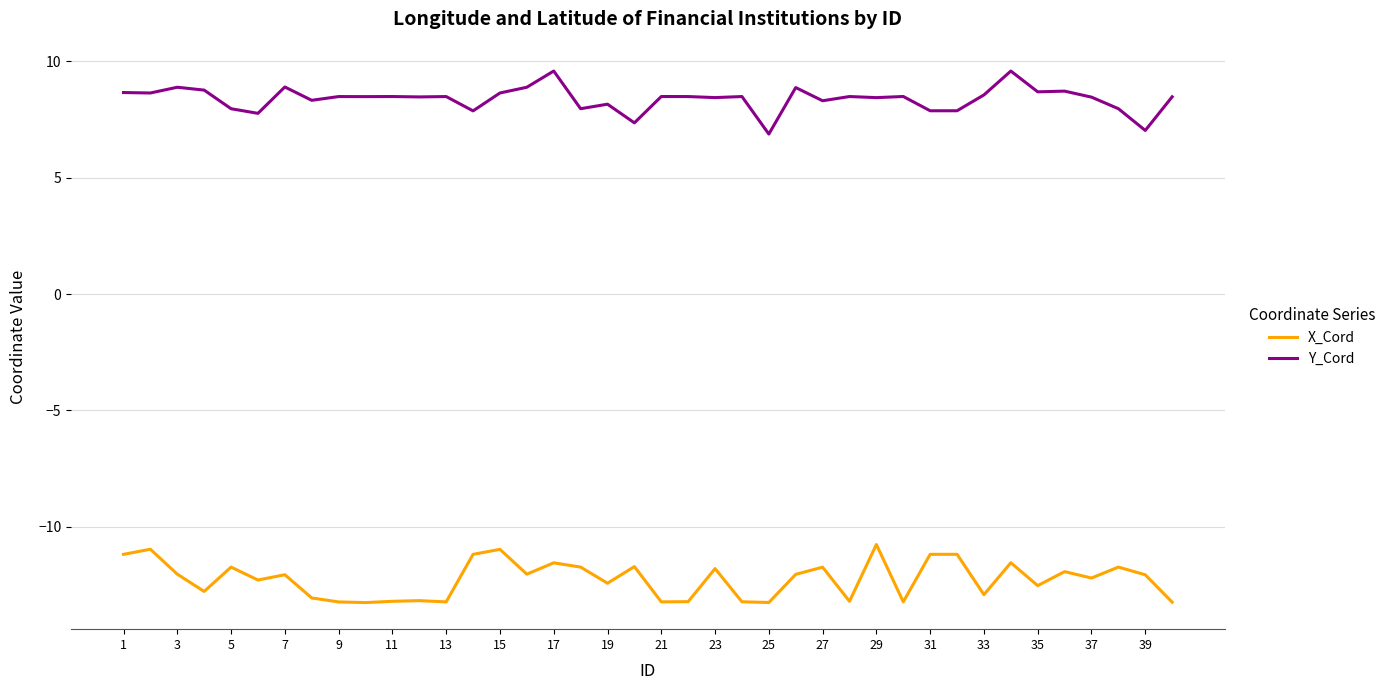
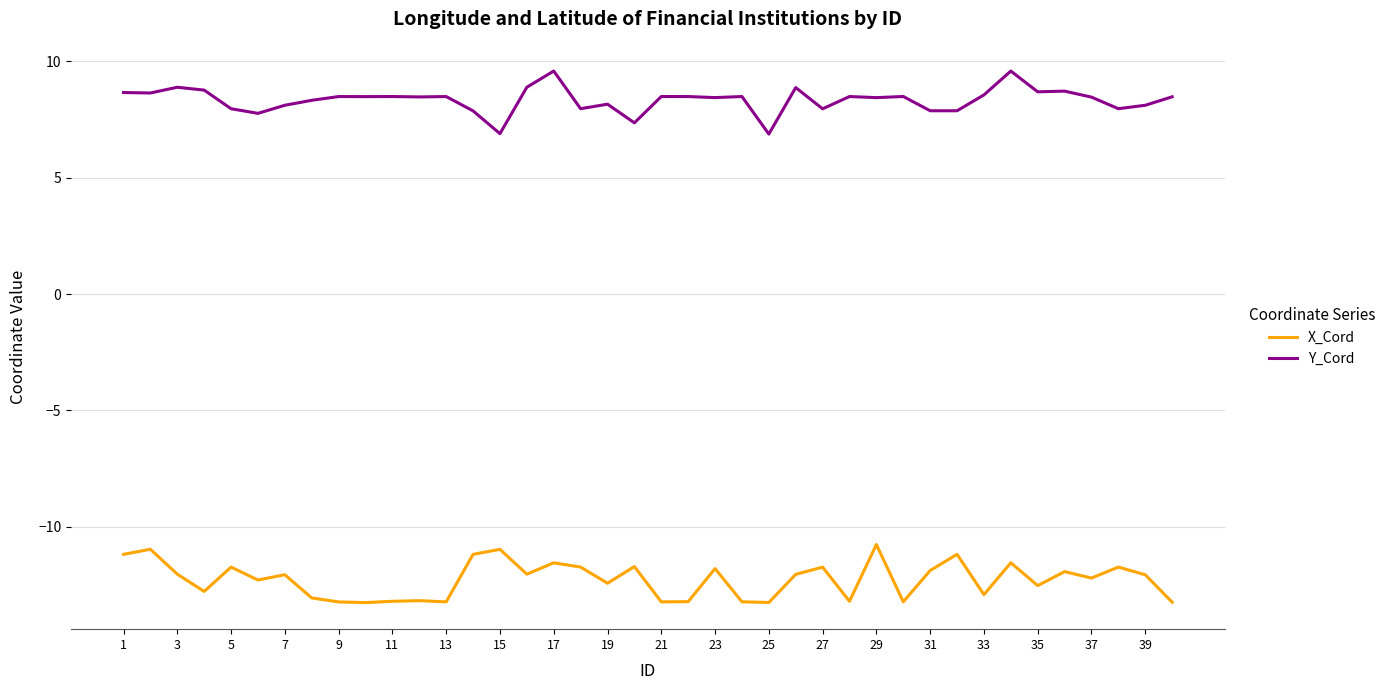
Y_Cord, 7: 8.9 -> 8.1
Y_Cord, 15: 8.6 -> 6.9
Y_Cord, 27: 8.3 -> 8.0
X_Cord, 31: -11.2 -> -11.9
Y_Cord, 39: 7.0 -> 8.1
